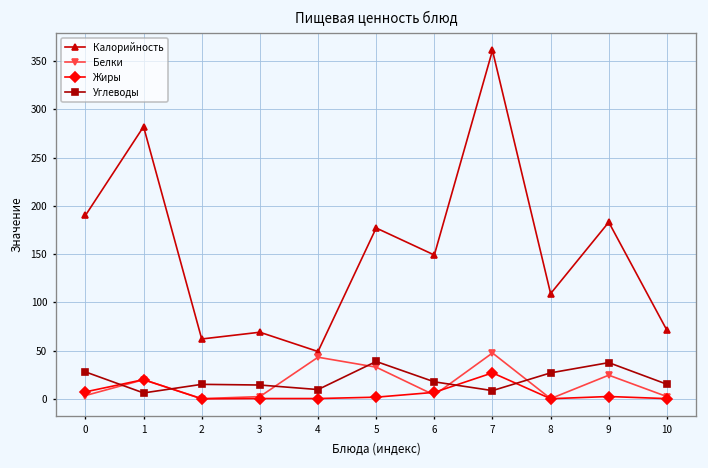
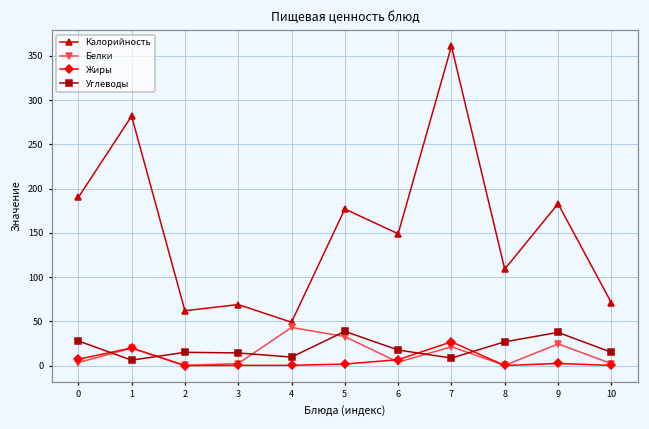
Белки, 7: 50 -> 20
